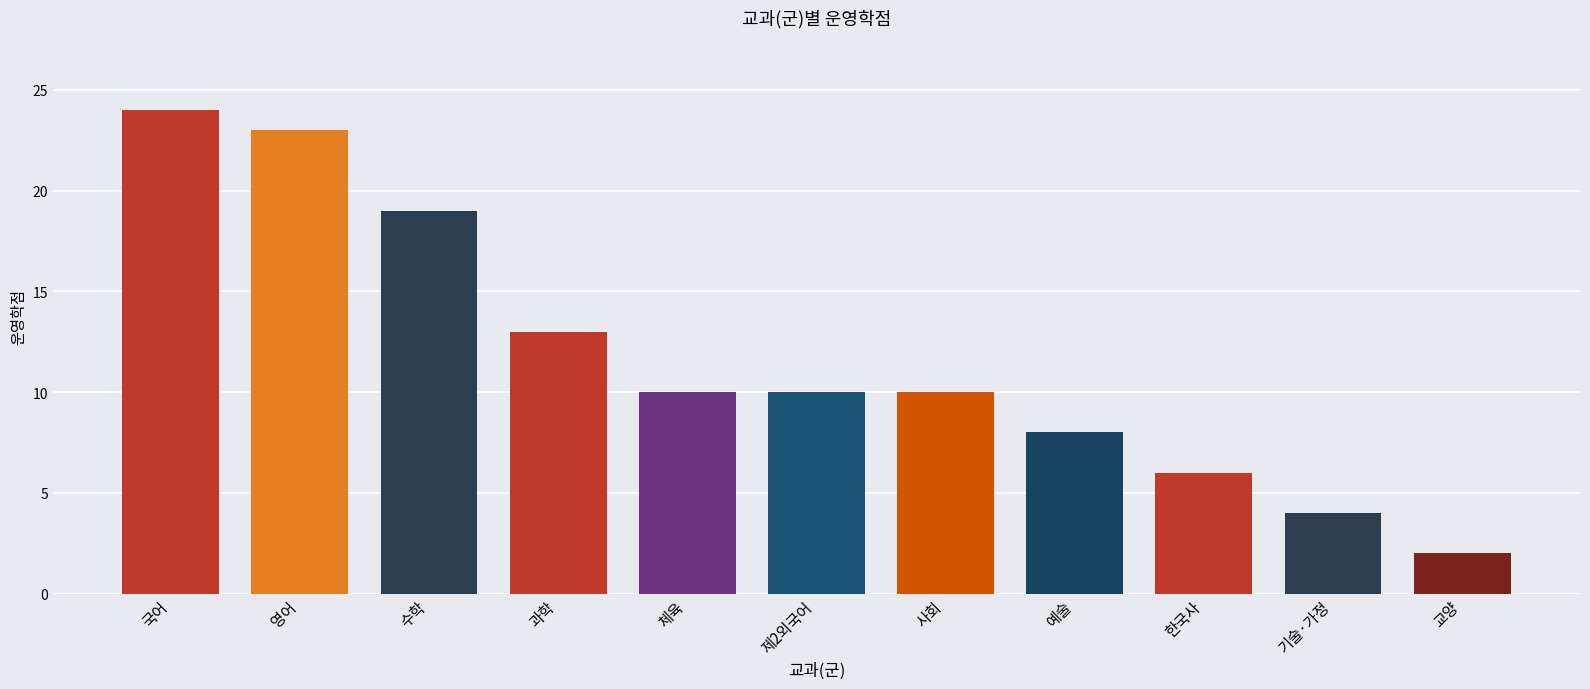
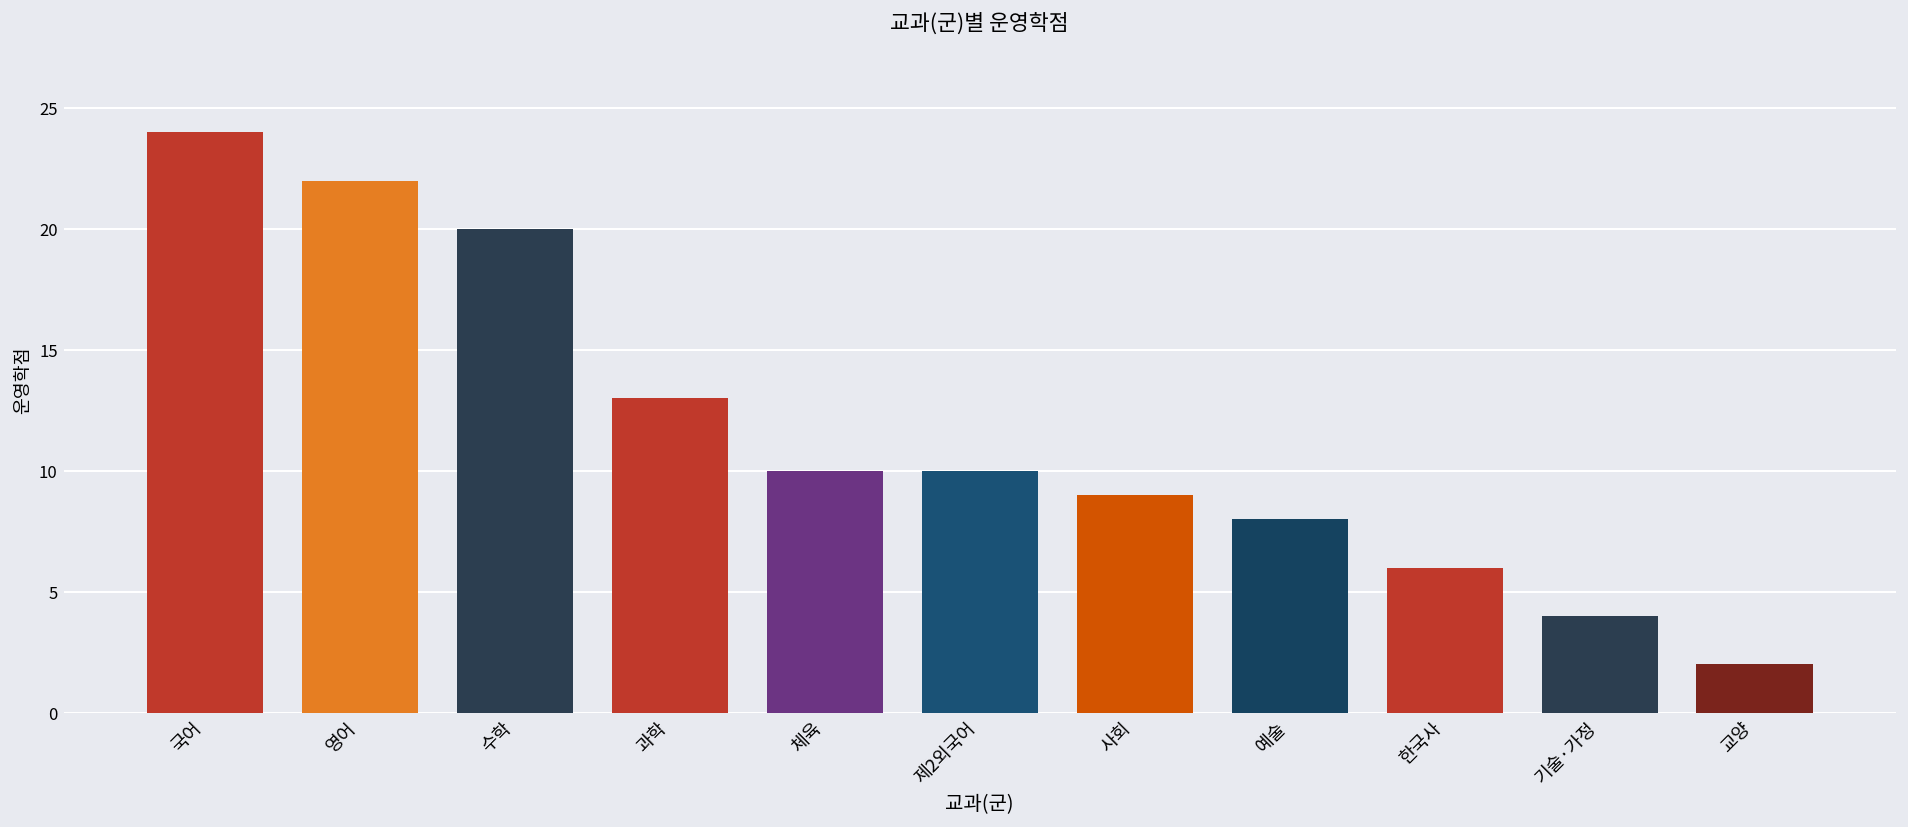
영어: 23 -> 22
수학: 19 -> 20
사회: 10 -> 9
